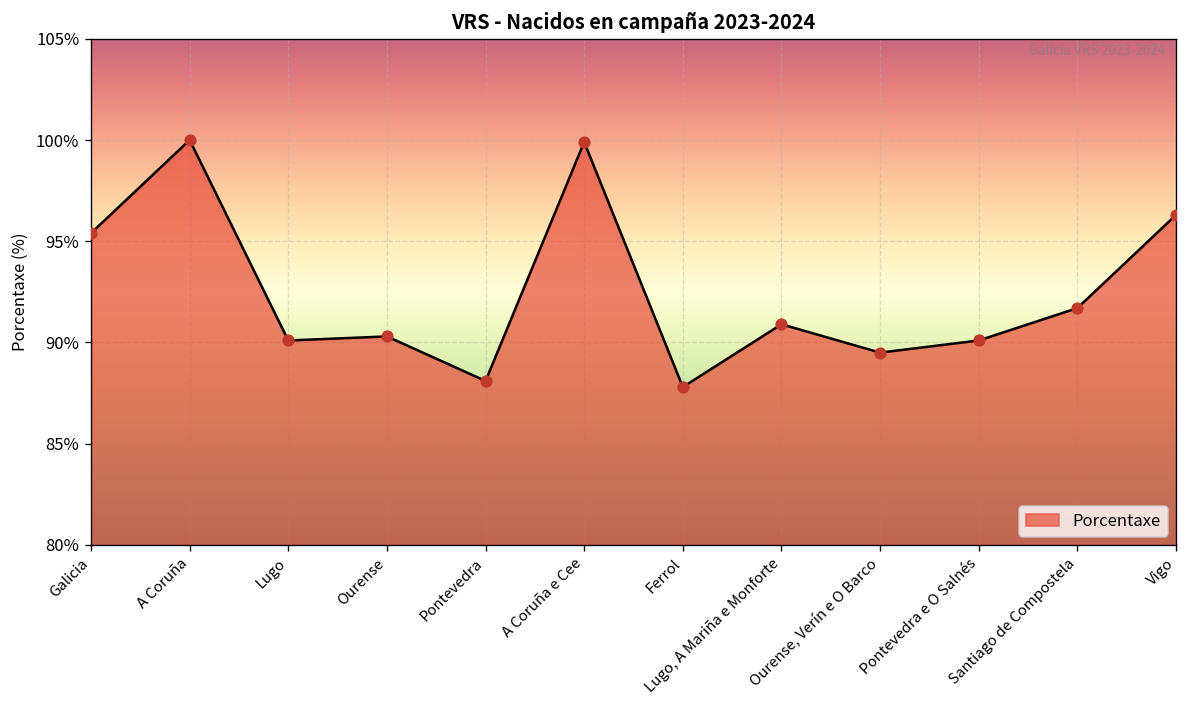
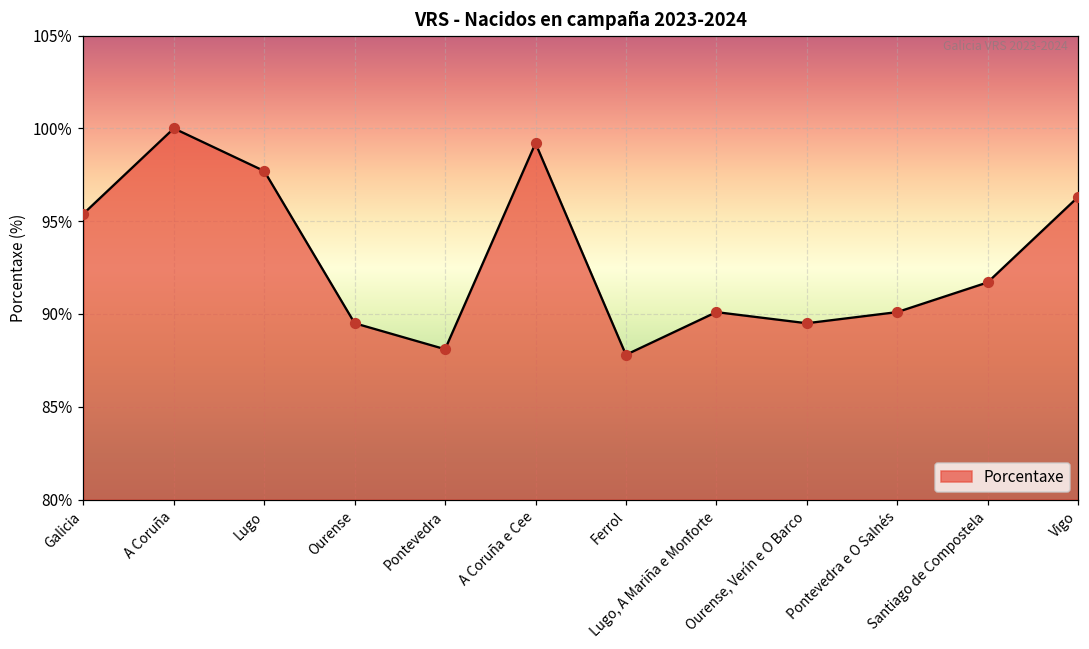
Lugo: 90.1% -> 97.7%
Ourense: 90.3% -> 89.5%
A Coruña e Cee: 99.9% -> 99.2%
Lugo, A Mariña e Monforte: 90.9% -> 90.1%
